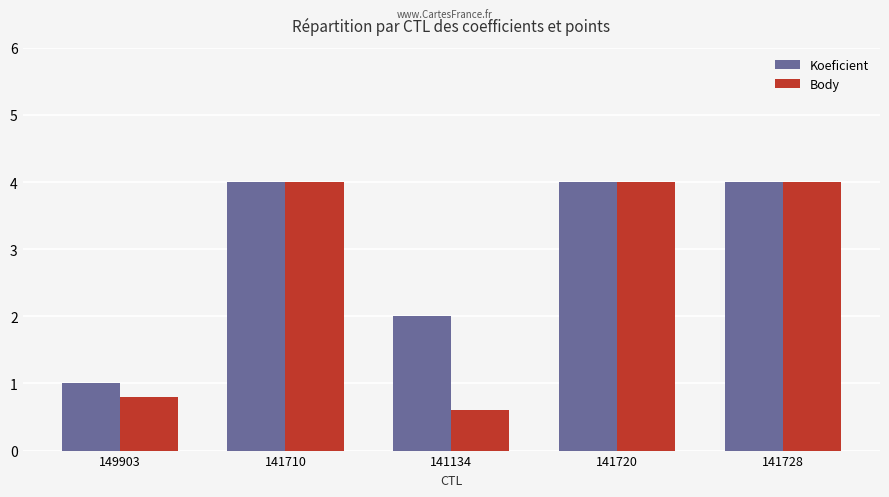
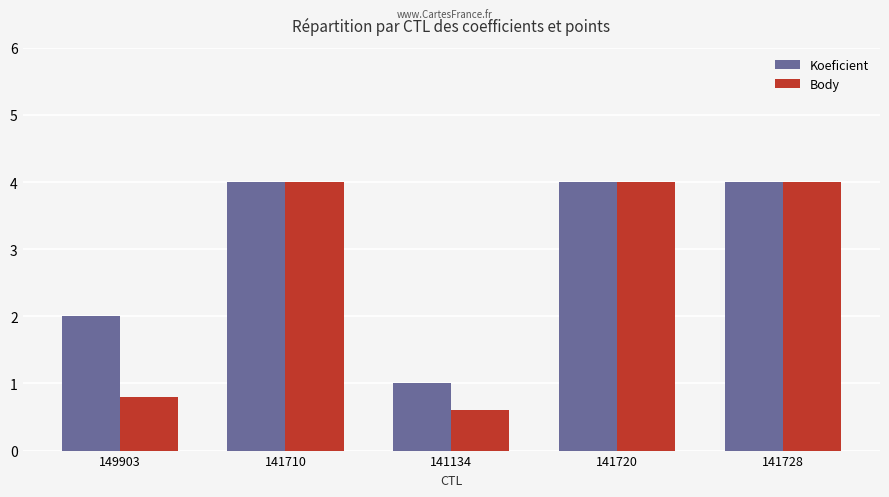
Koeficient, 149903: 1 -> 2
Koeficient, 141134: 2 -> 1
